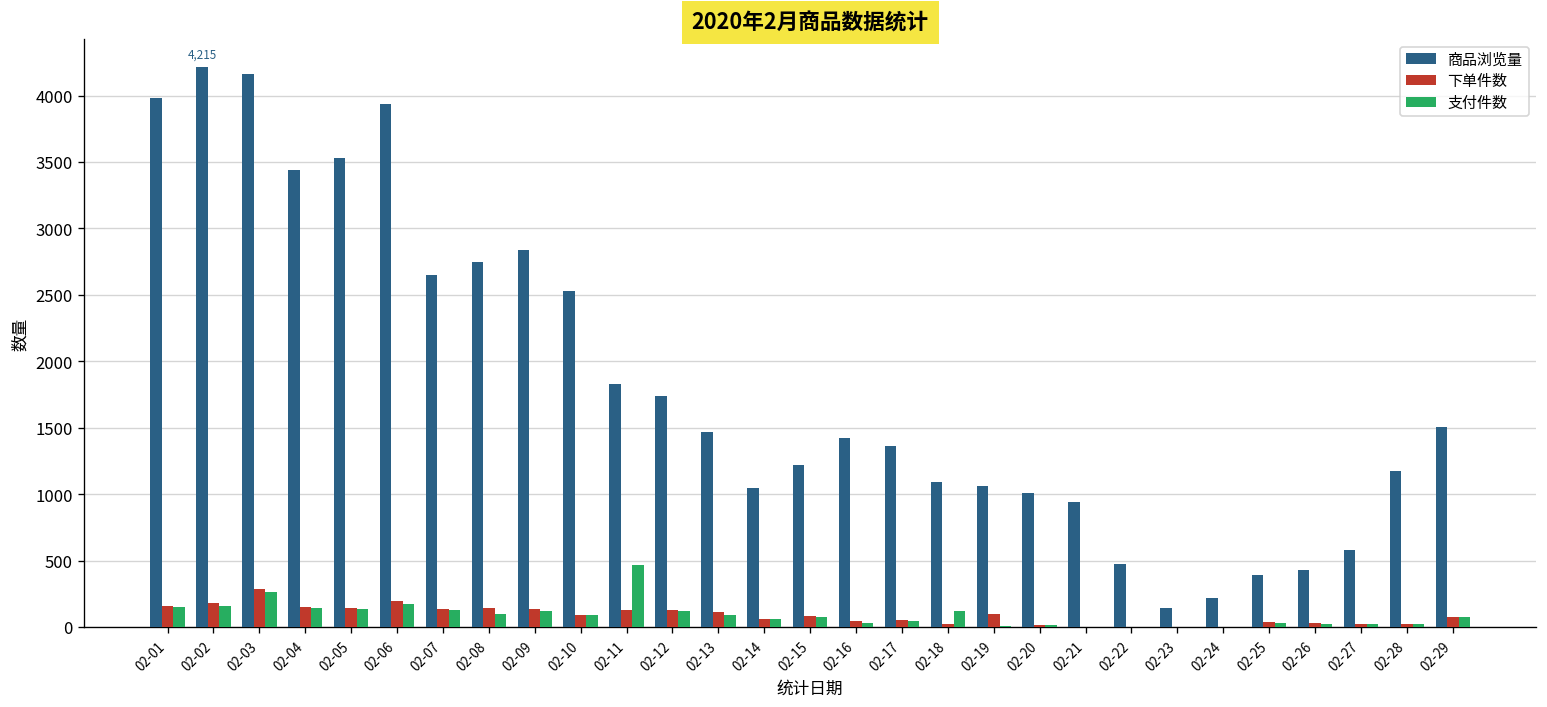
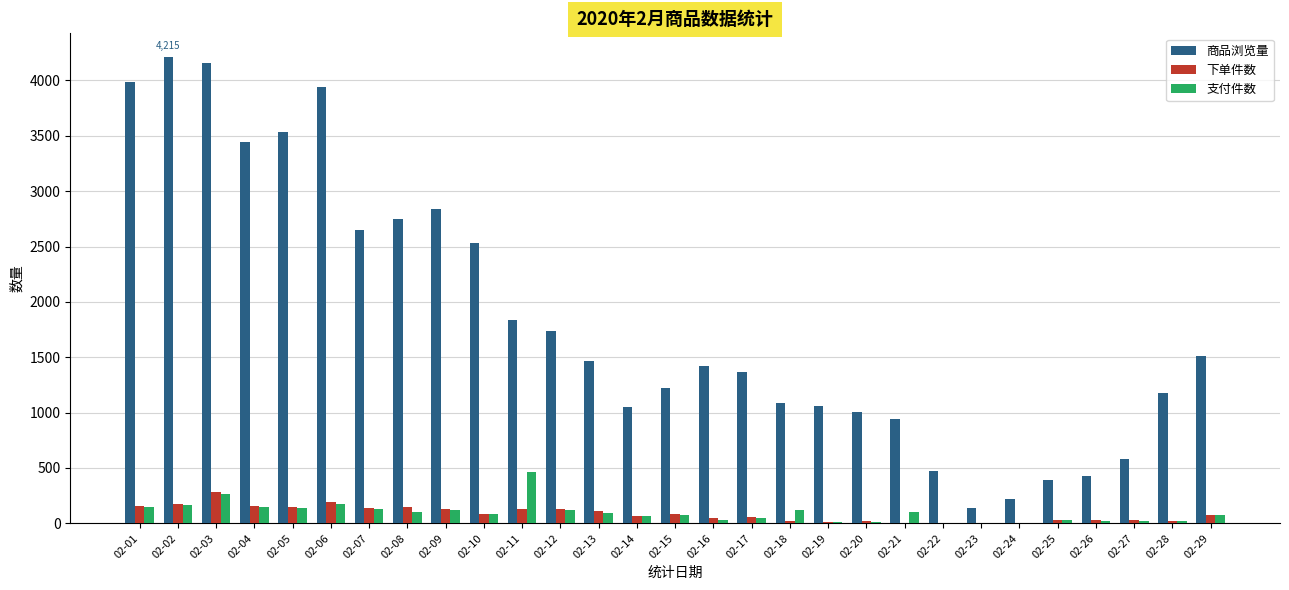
下单件数, 02-19: 100 -> 10
支付件数, 02-21: 0 -> 110
